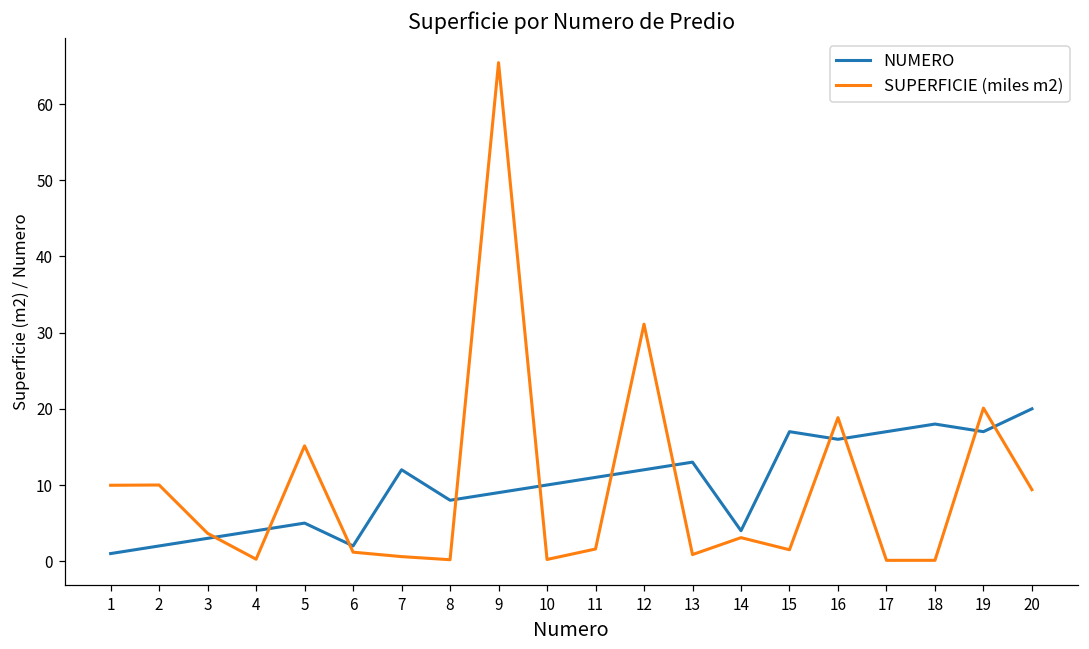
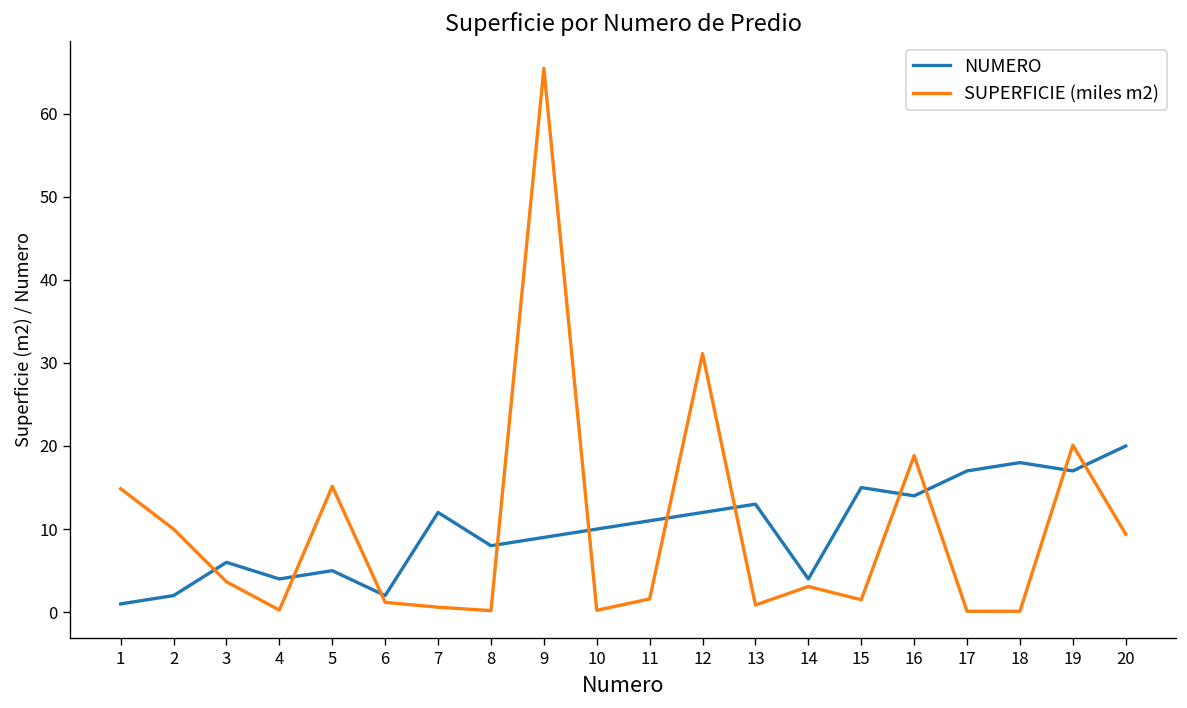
SUPERFICIE (miles m2), 1: 10 -> 15
NUMERO, 3: 3 -> 6
NUMERO, 15: 17 -> 15
NUMERO, 16: 16 -> 14
